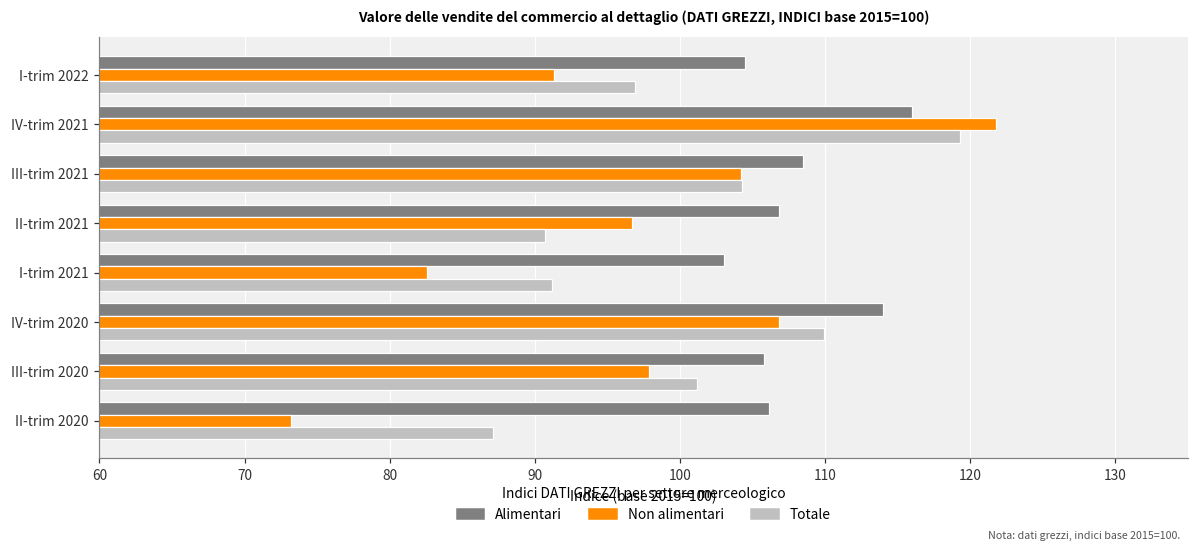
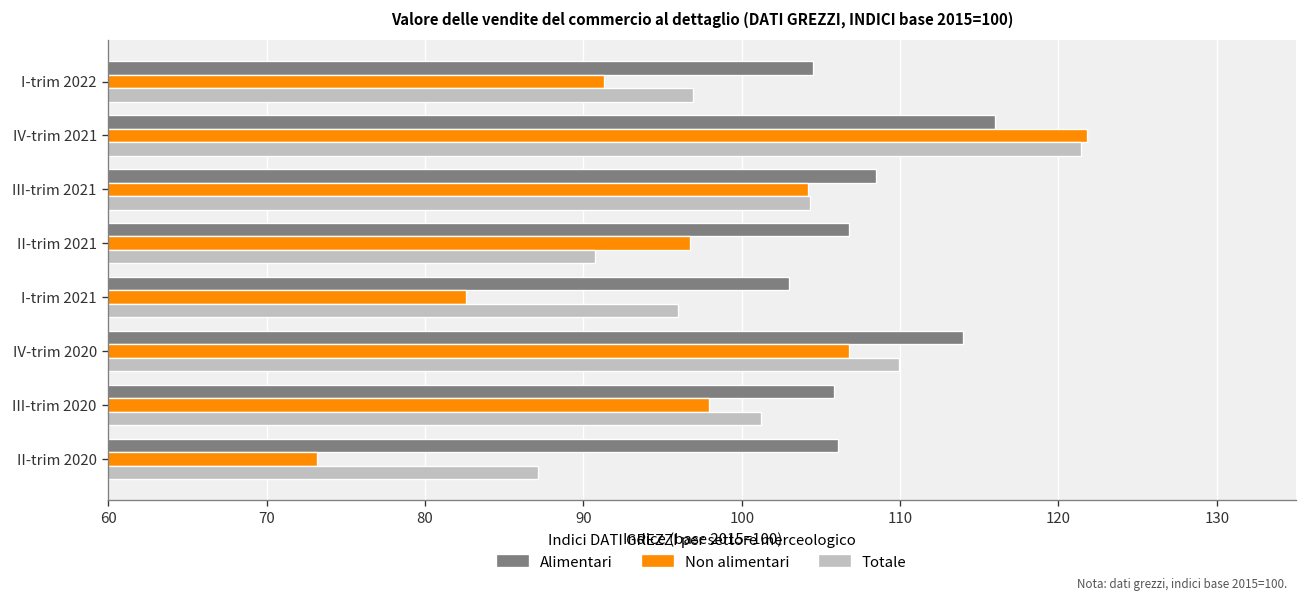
Totale, IV-trim 2021: 119.3 -> 121.4
Totale, I-trim 2021: 91.2 -> 96.0
